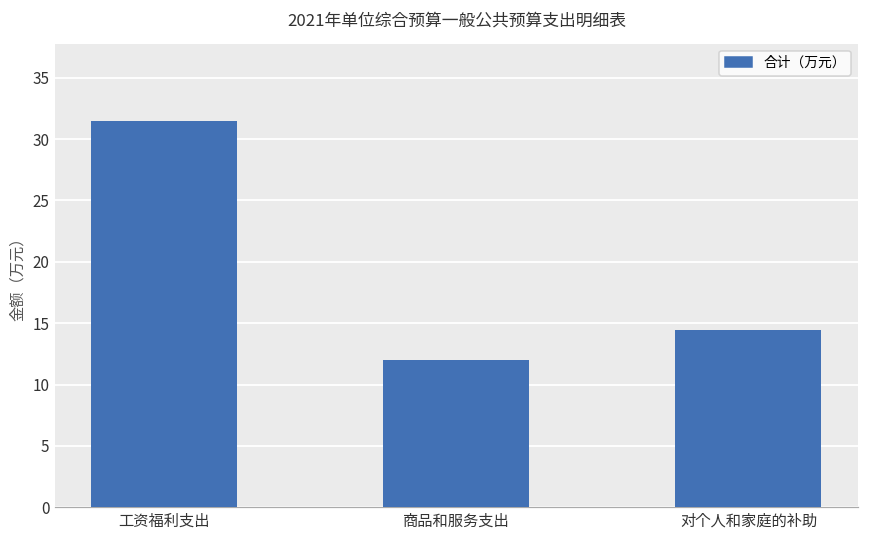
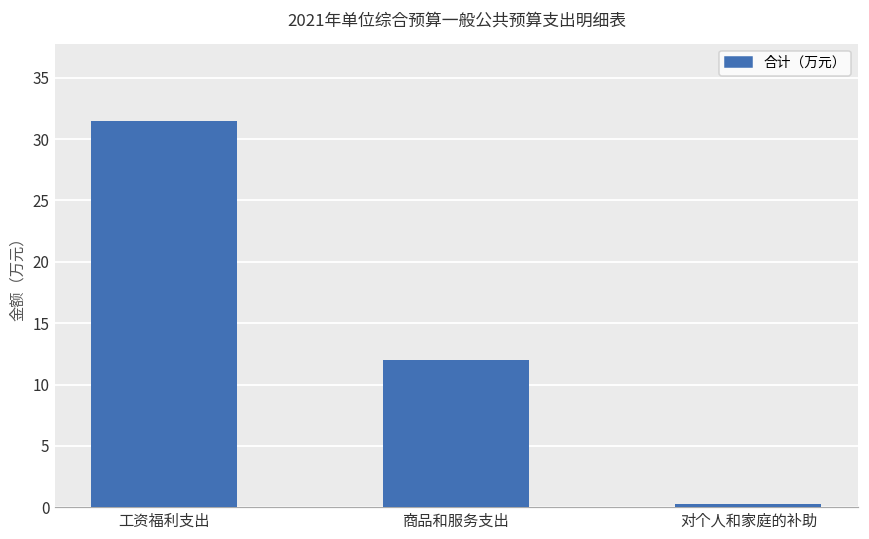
对个人和家庭的补助: 14.5 -> 0.3
